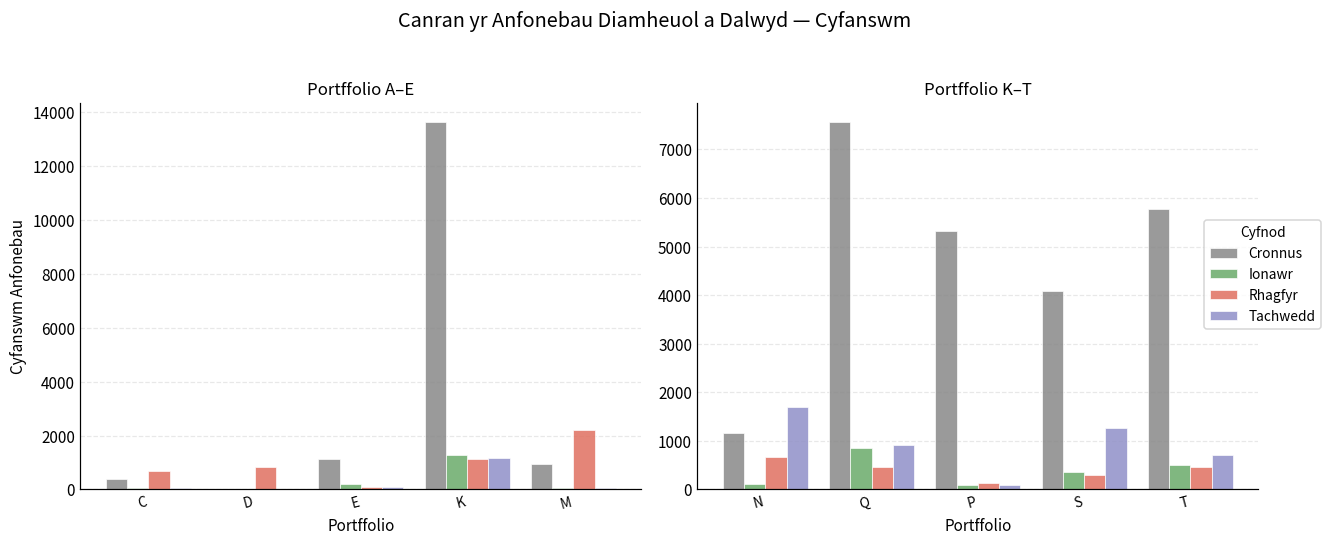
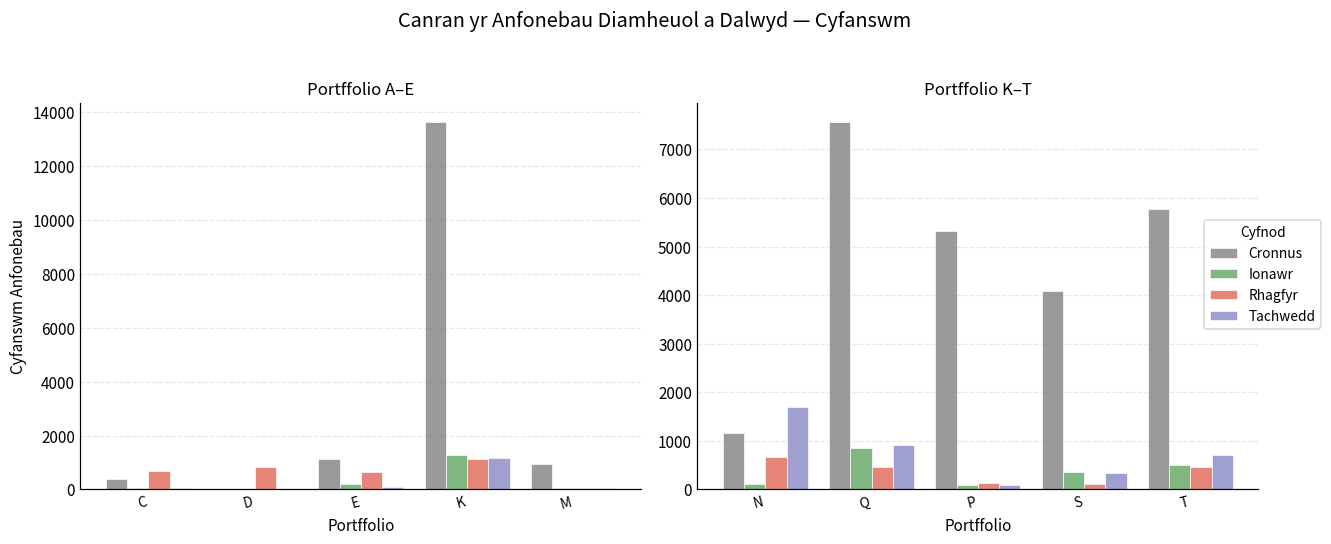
Portffolio A–E, Rhagfyr, E: 100 -> 600
Portffolio A–E, Rhagfyr, M: 2200 -> 100
Portffolio K–T, Rhagfyr, S: 300 -> 100
Portffolio K–T, Tachwedd, S: 1300 -> 300
